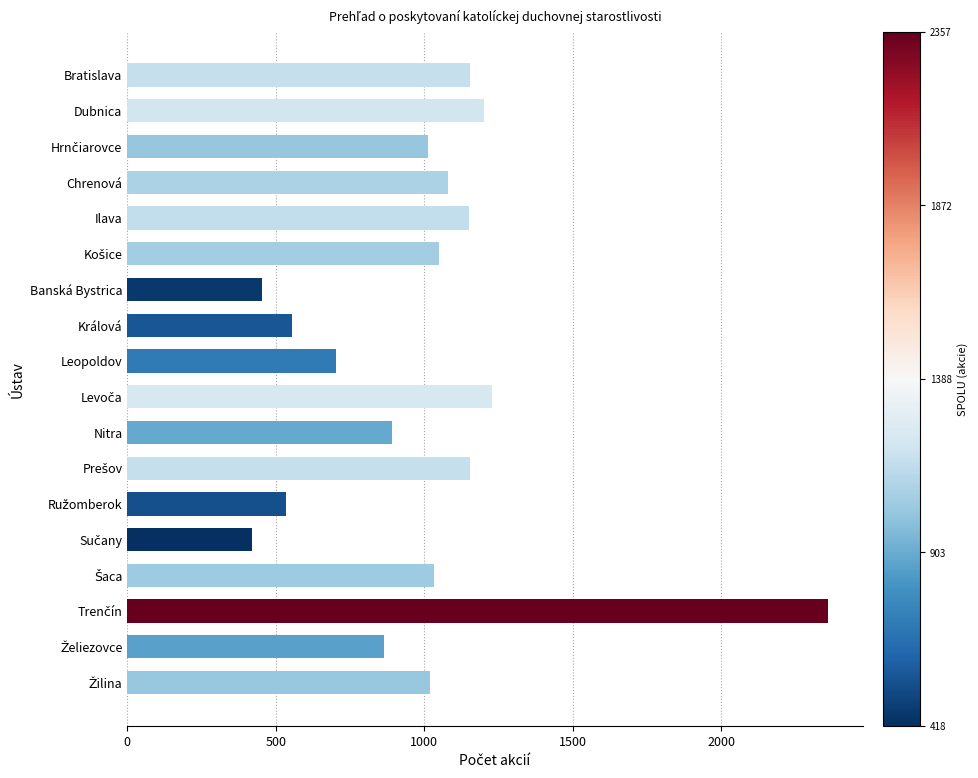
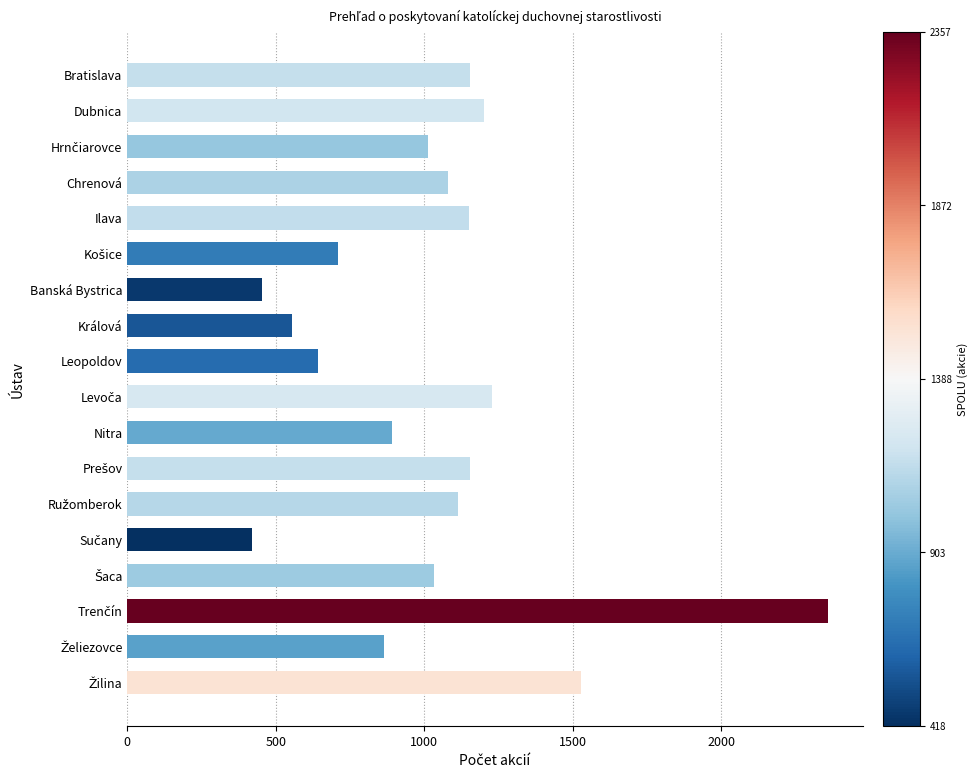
Košice: 1050 -> 710
Leopoldov: 700 -> 640
Ružomberok: 530 -> 1110
Žilina: 1020 -> 1530
